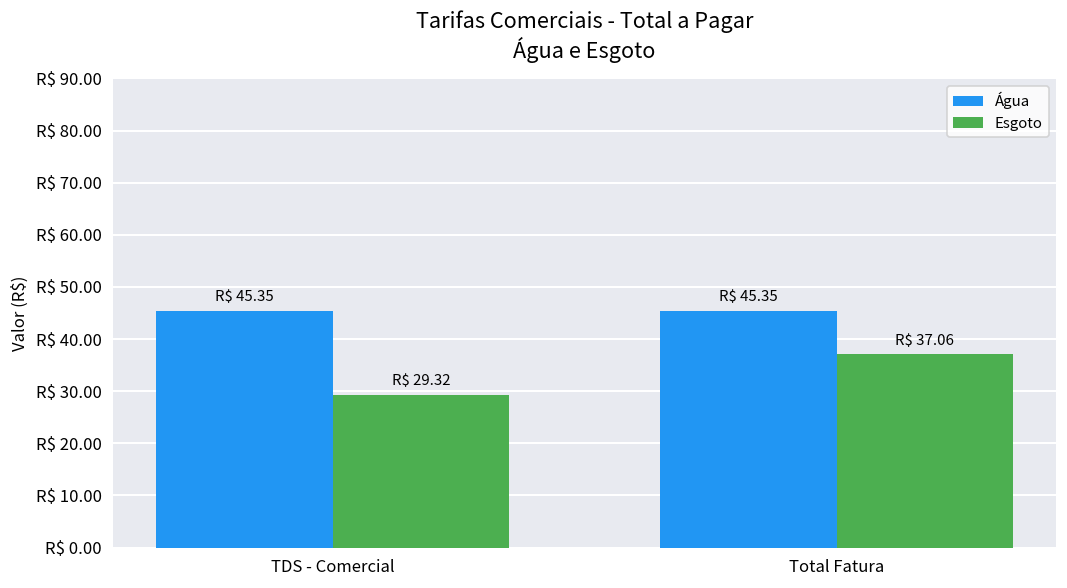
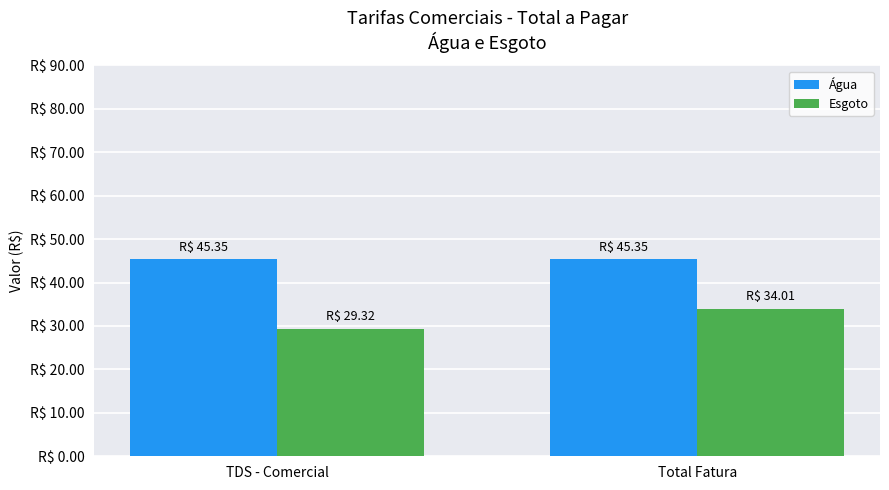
Esgoto, Total Fatura: 37.06 -> 34.01
